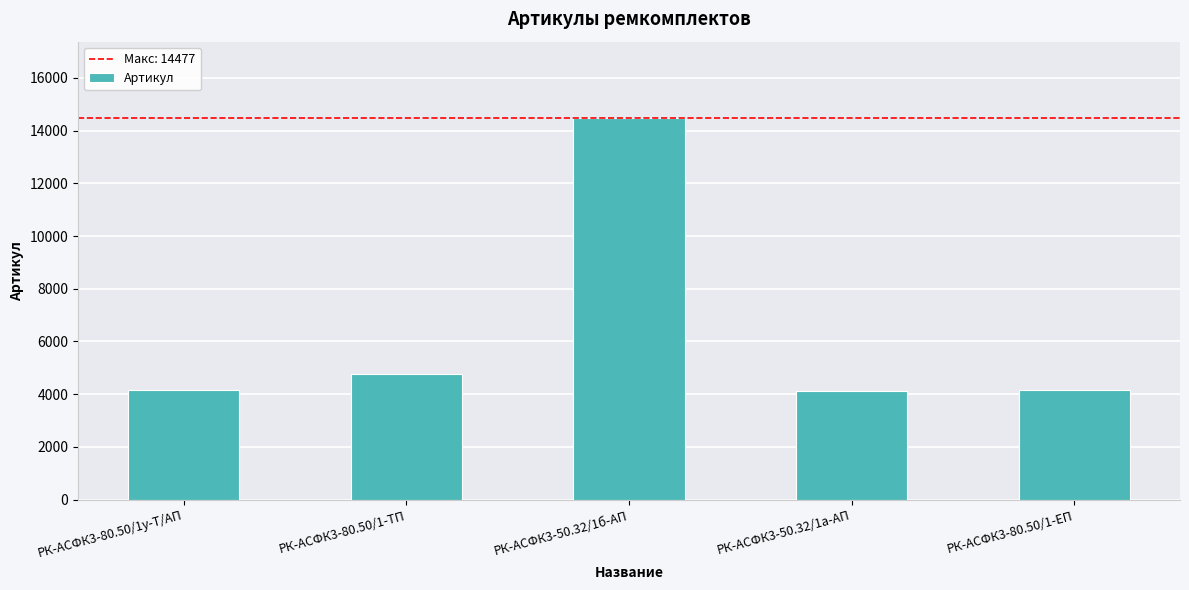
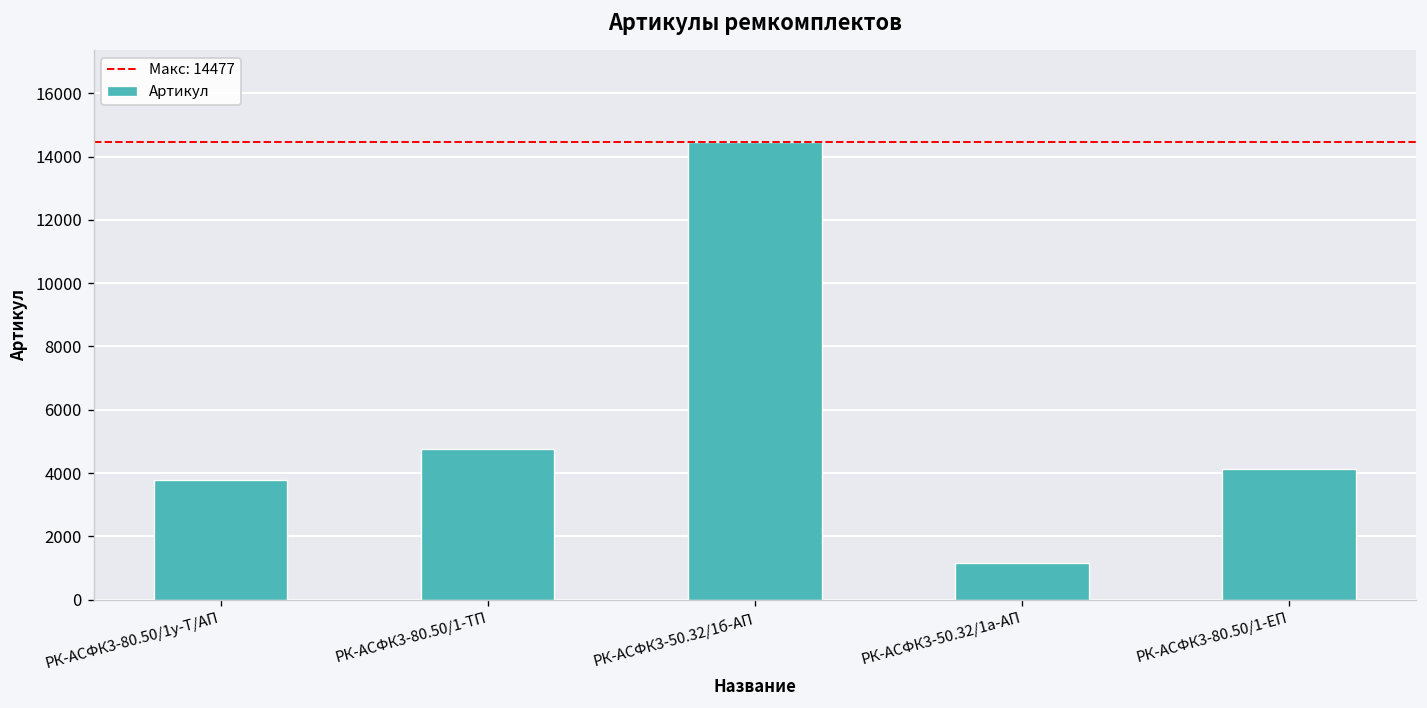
РК-АСФК3-80.50/1у-Т/АП: 4100 -> 3800
РК-АСФК3-50.32/1а-АП: 4100 -> 1200
